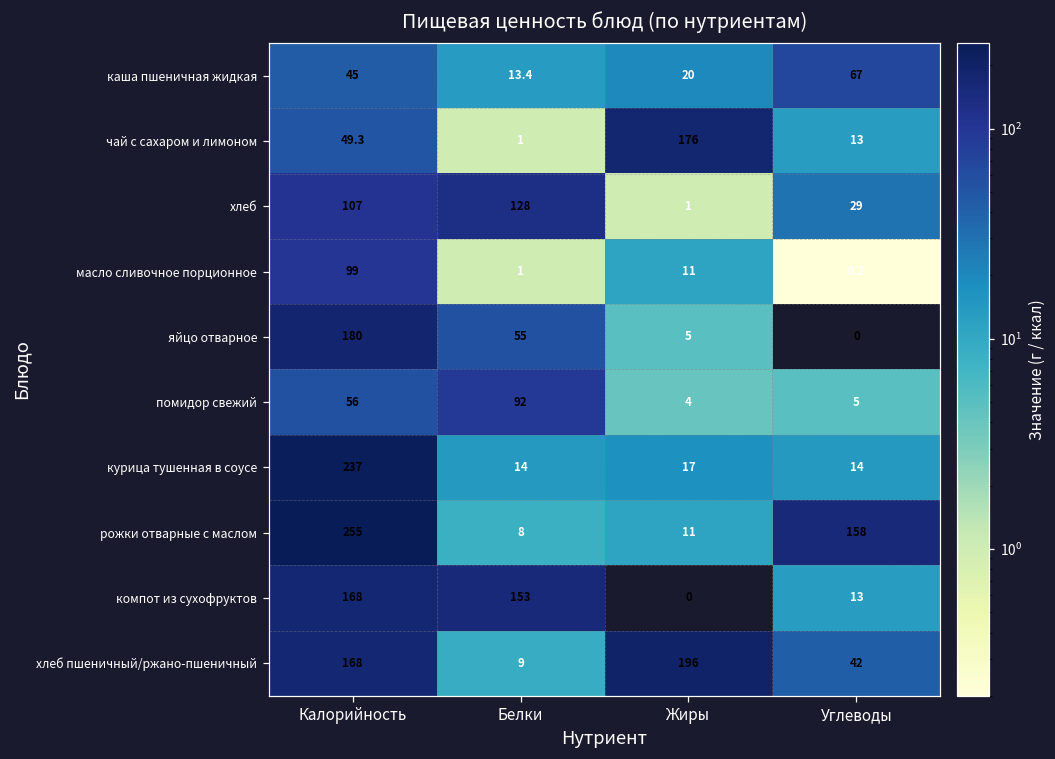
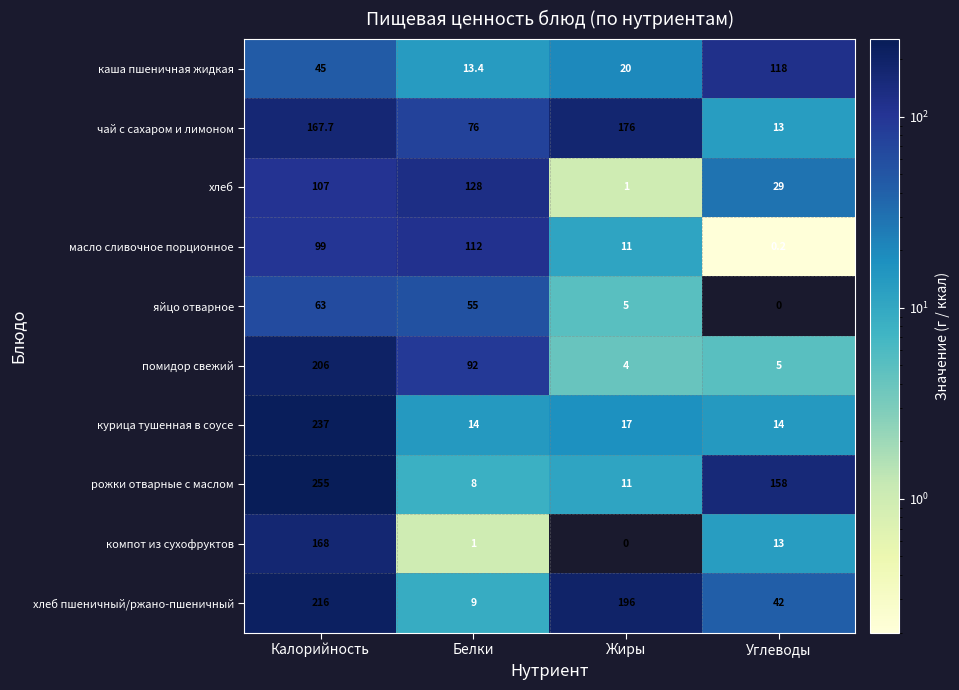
каша пшеничная жидкая, Углеводы: 67 -> 118
чай с сахаром и лимоном, Калорийность: 49.3 -> 167.7
чай с сахаром и лимоном, Белки: 1 -> 76
масло сливочное порционное, Белки: 1 -> 112
яйцо отварное, Калорийность: 180 -> 63
помидор свежий, Калорийность: 56 -> 206
компот из сухофруктов, Белки: 153 -> 1
хлеб пшеничный/ржано-пшеничный, Калорийность: 168 -> 216
